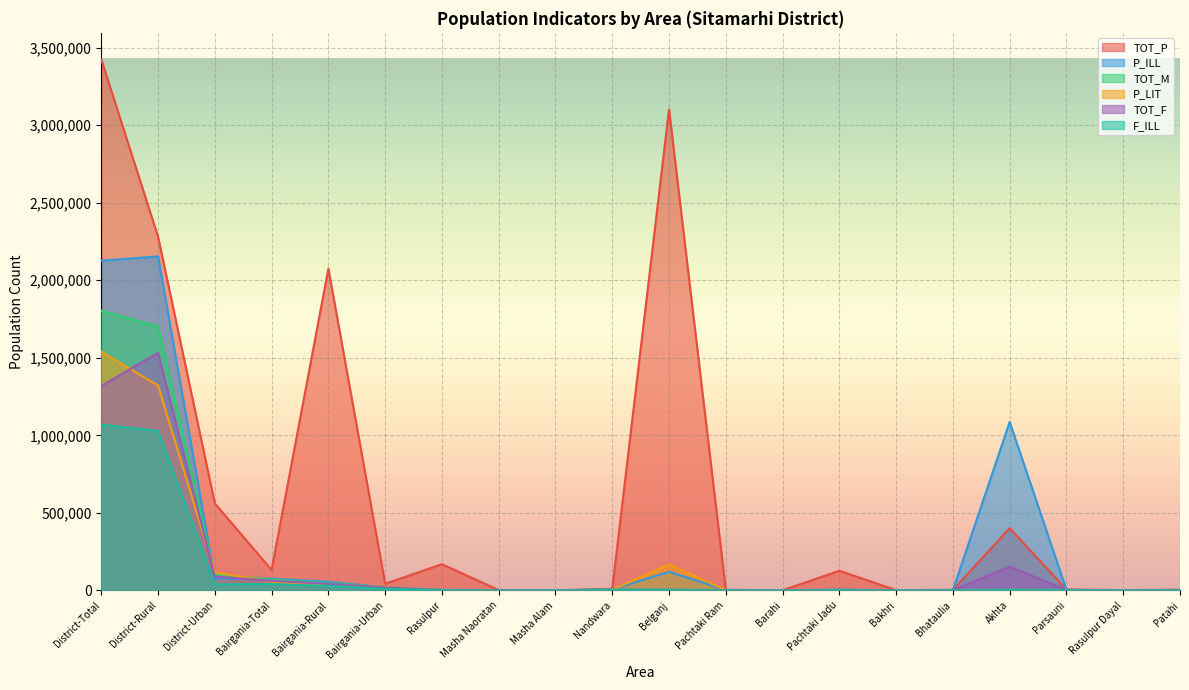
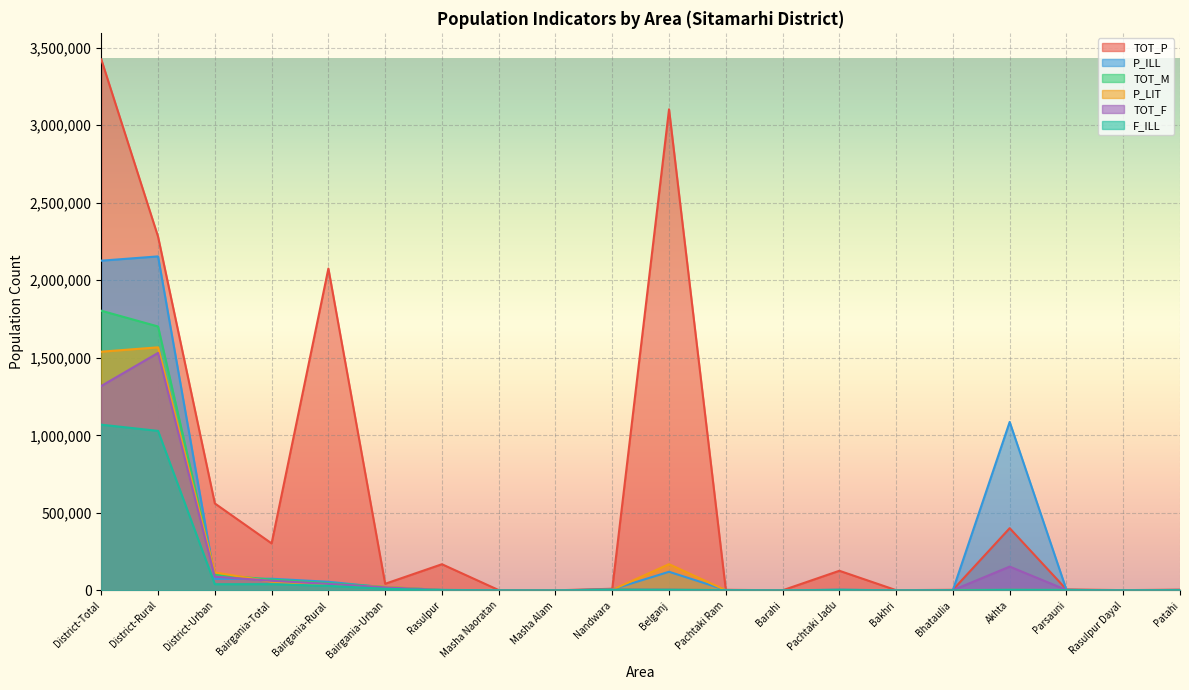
P_LIT, District-Rural: 1,320,000 -> 1,570,000
TOT_P, Bairgania-Total: 130,000 -> 300,000
